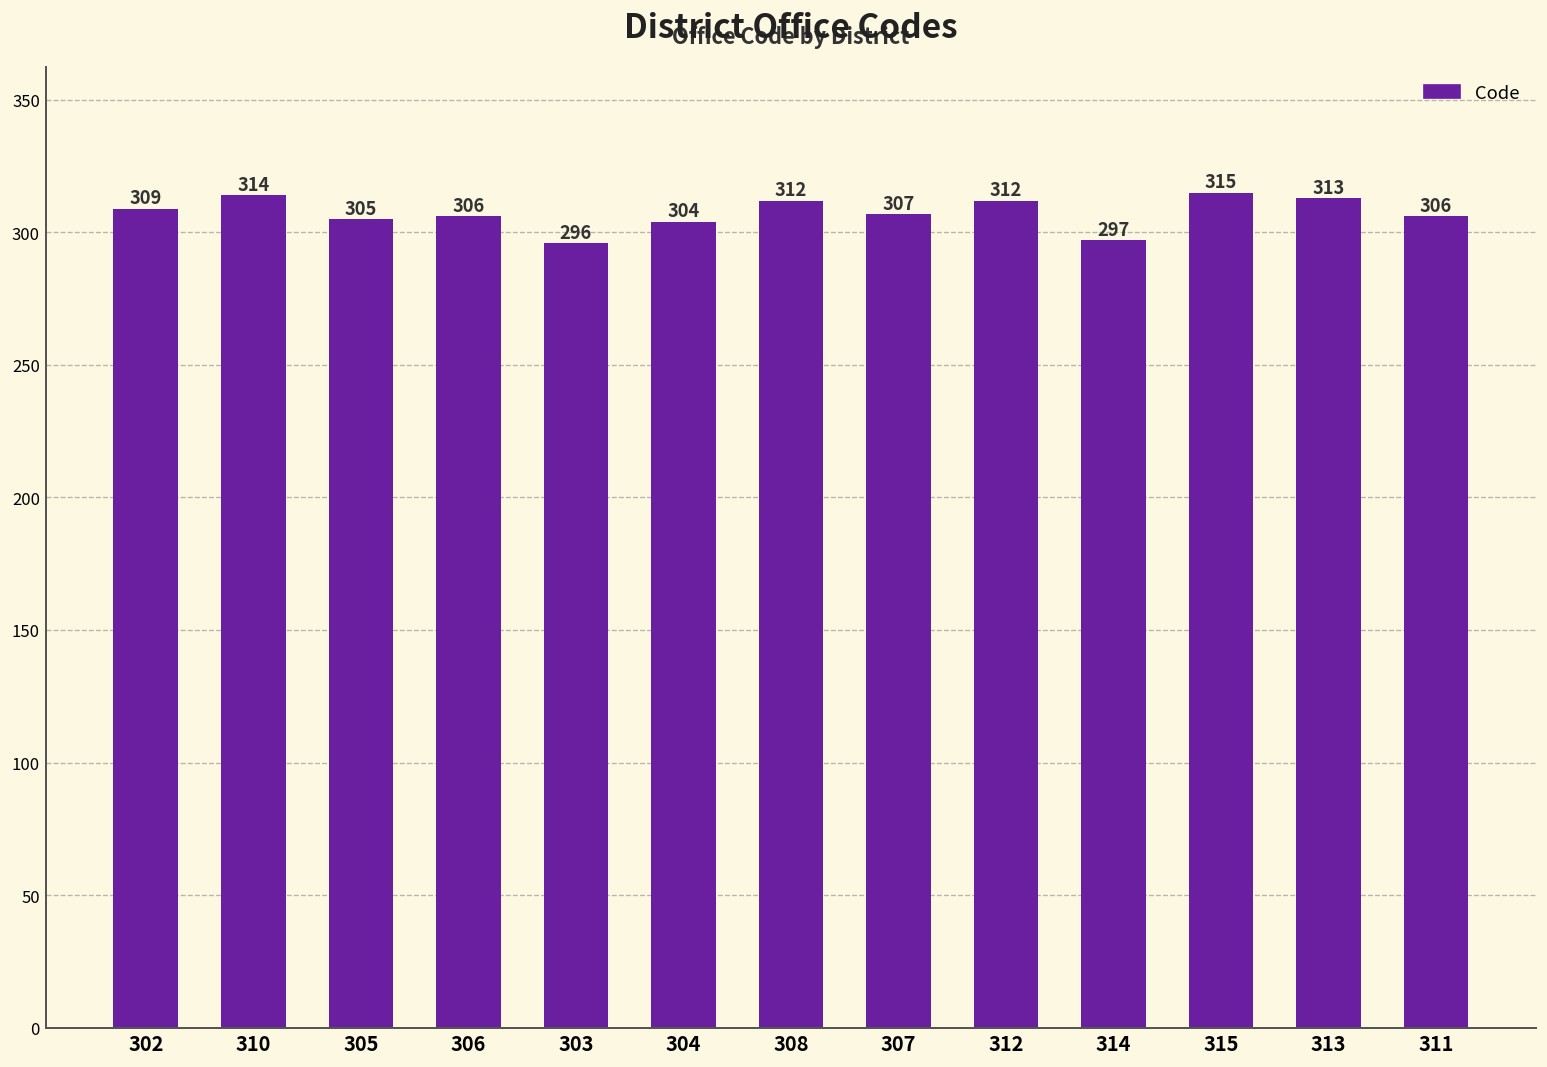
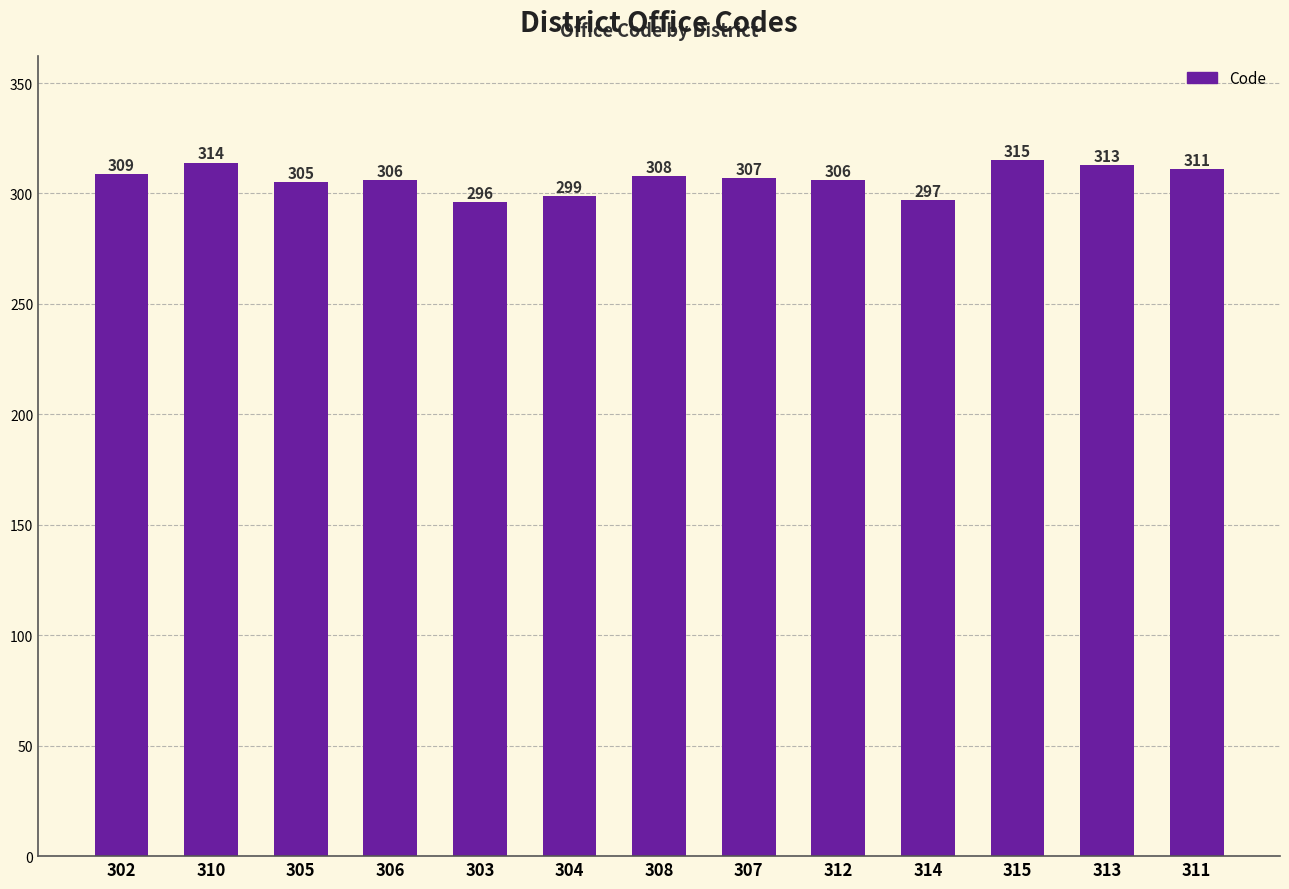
304: 304 -> 299
308: 312 -> 308
312: 312 -> 306
311: 306 -> 311
